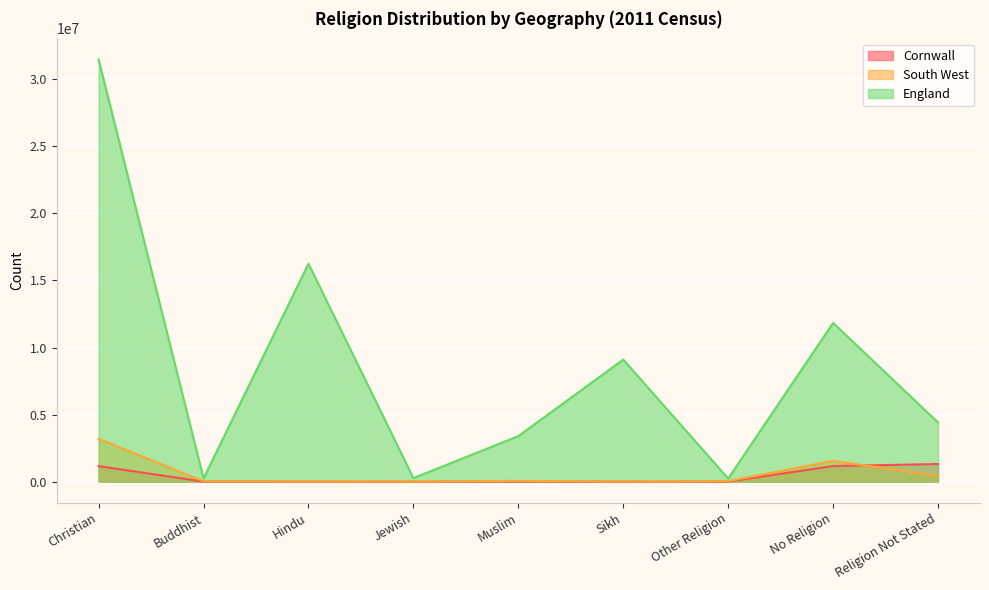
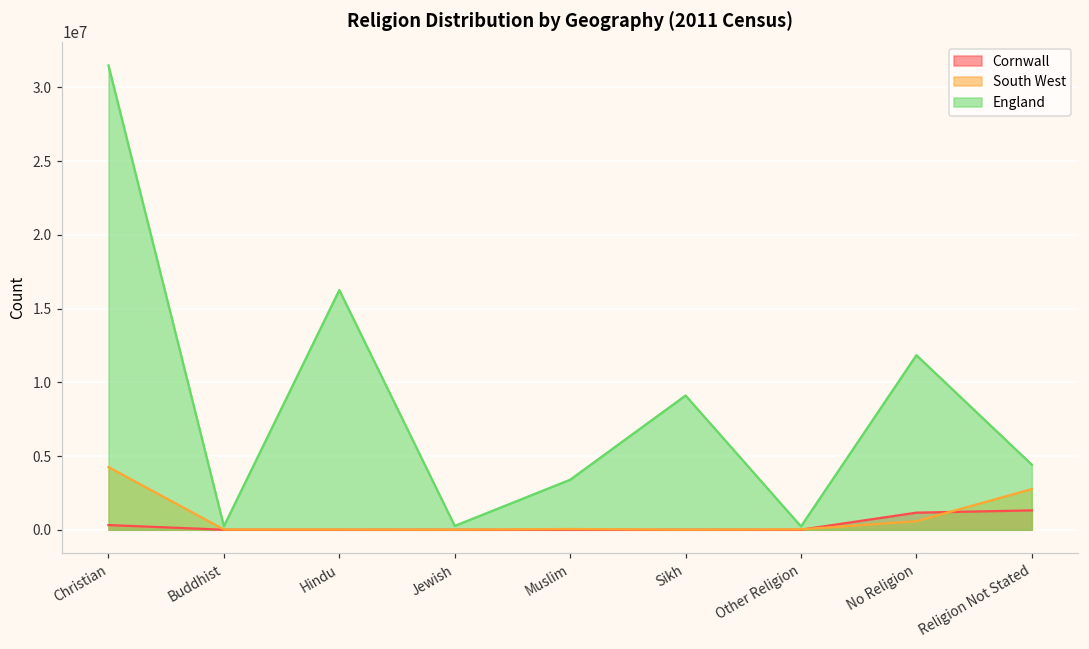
Cornwall, Christian: 1200000 -> 300000
South West, Christian: 3200000 -> 4200000
South West, No Religion: 1500000 -> 600000
South West, Religion Not Stated: 400000 -> 2800000
